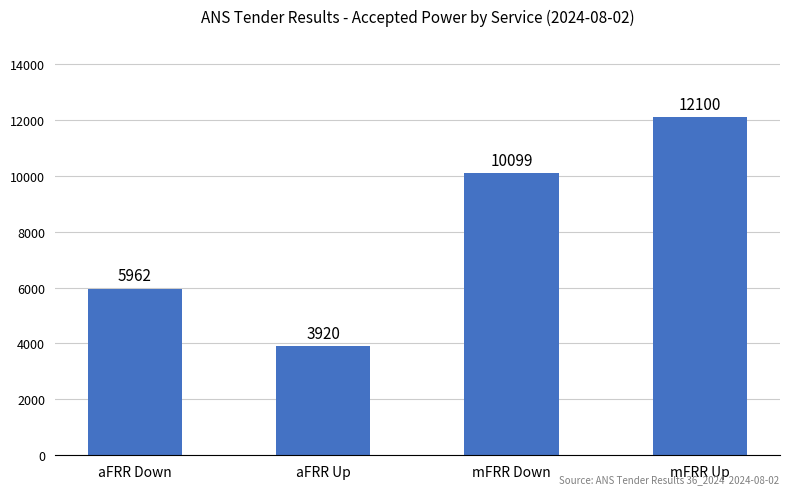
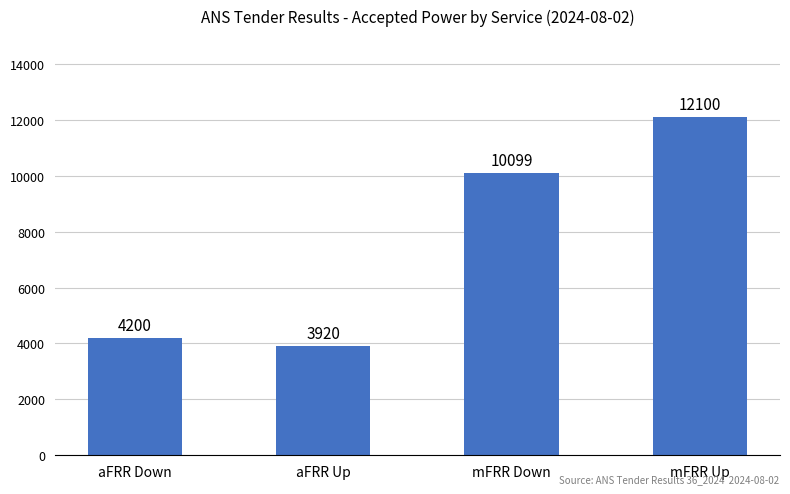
aFRR Down: 5962 -> 4200
